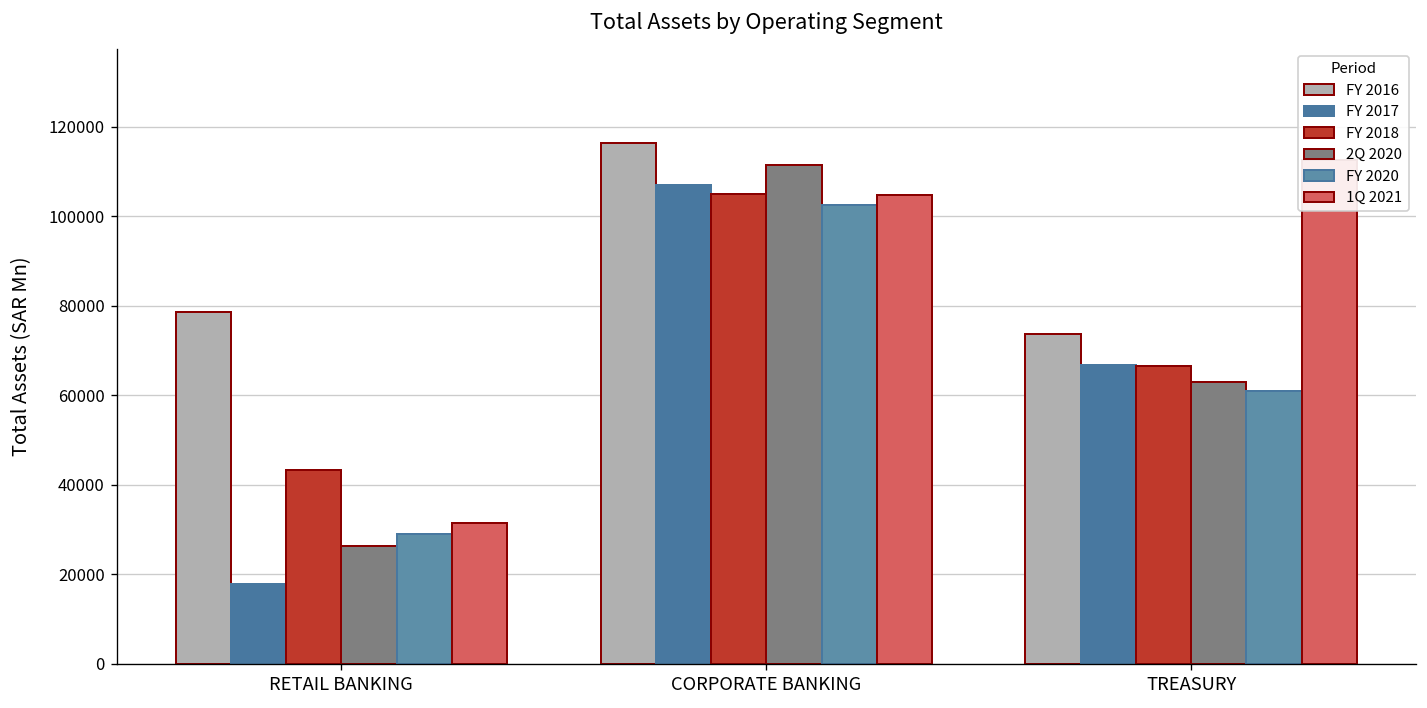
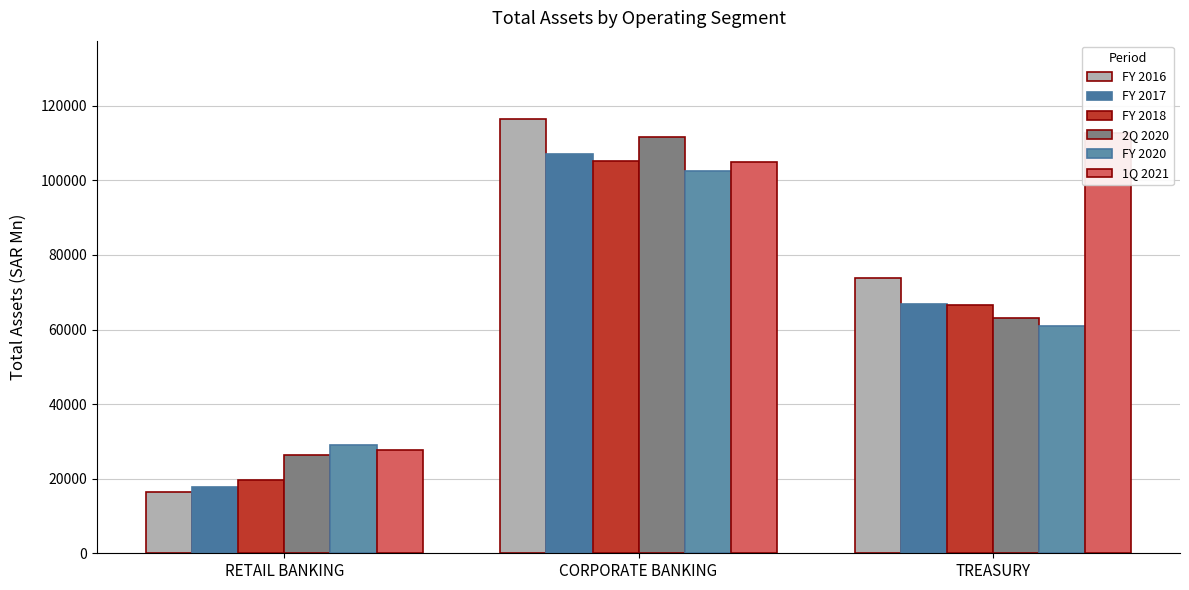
FY 2016, RETAIL BANKING: 79000 -> 17000
FY 2018, RETAIL BANKING: 43000 -> 20000
1Q 2021, RETAIL BANKING: 31000 -> 28000
